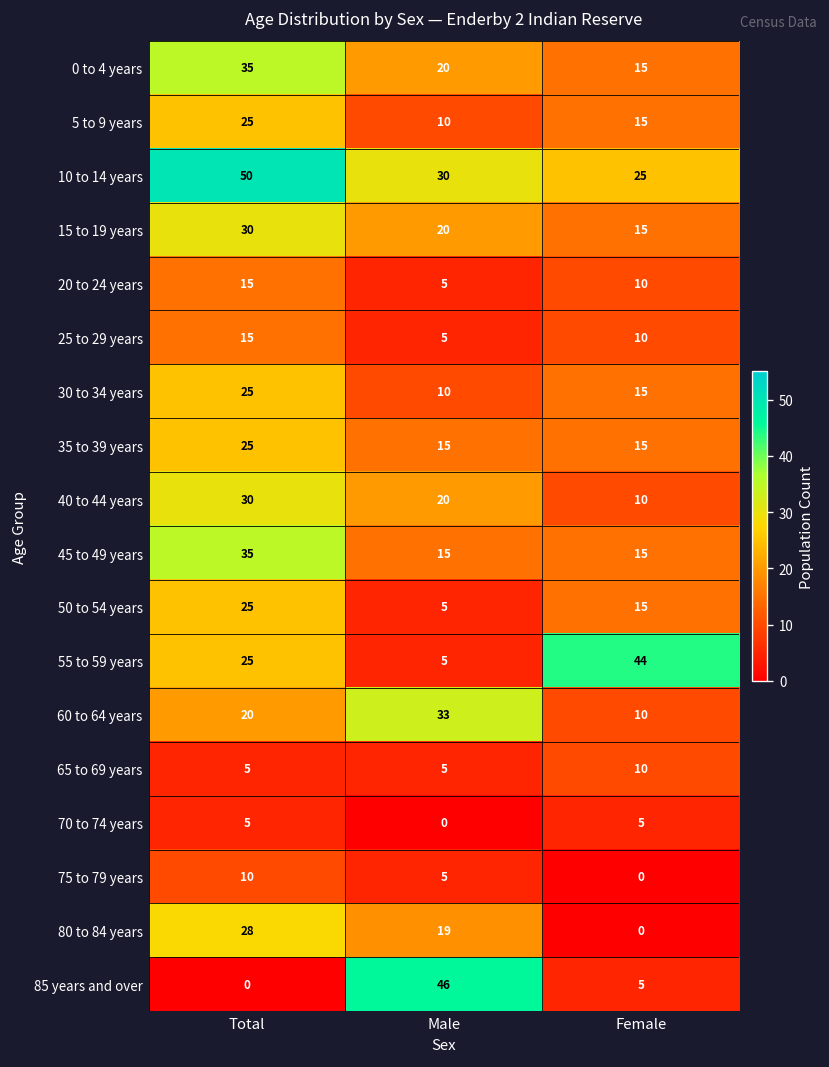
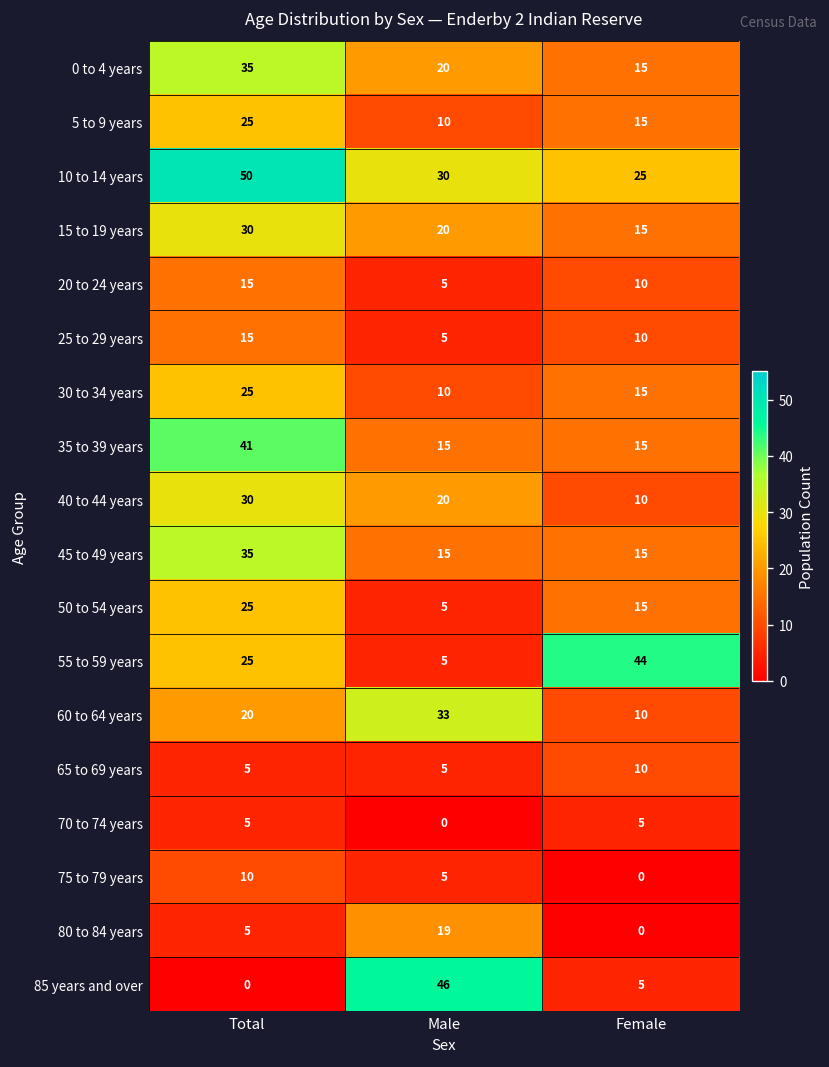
35 to 39 years, Total: 25 -> 41
80 to 84 years, Total: 28 -> 5
